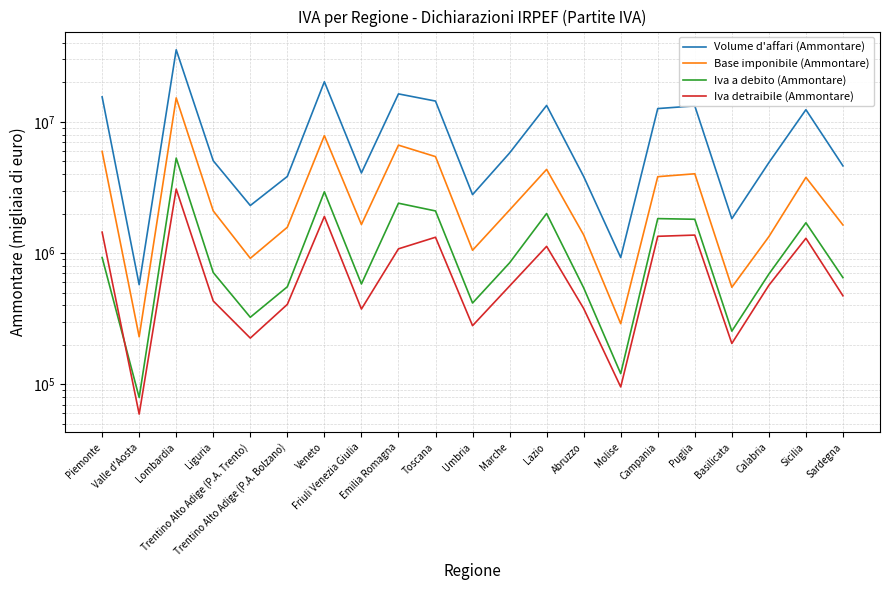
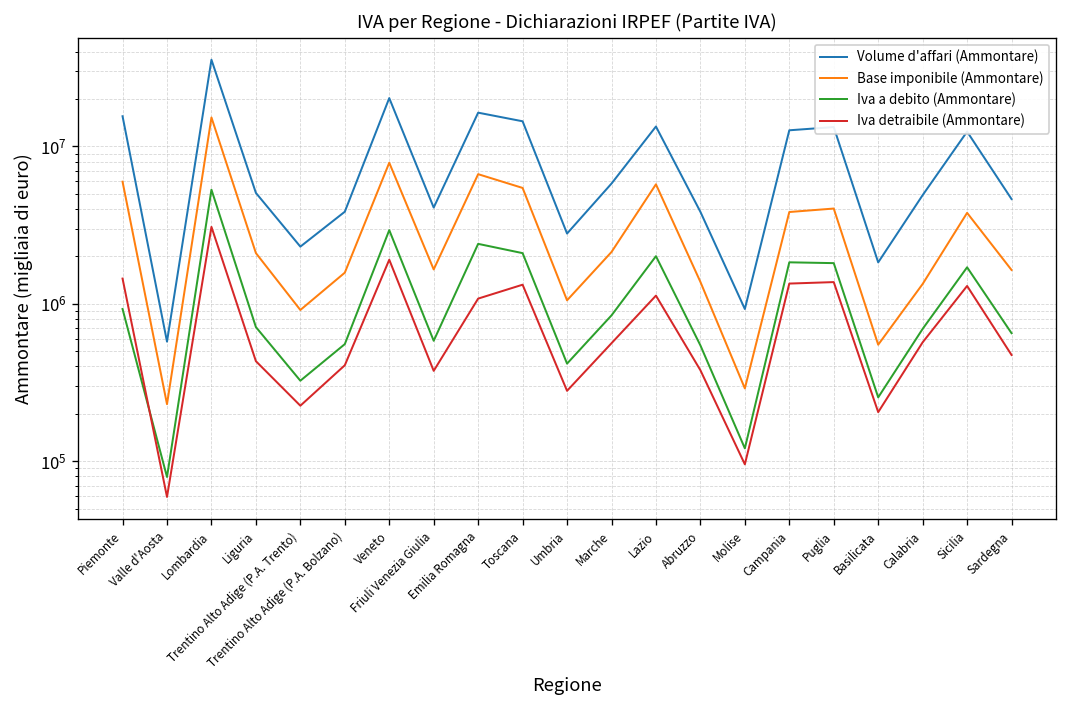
Base imponibile (Ammontare), Lazio: 4300000 -> 6000000
